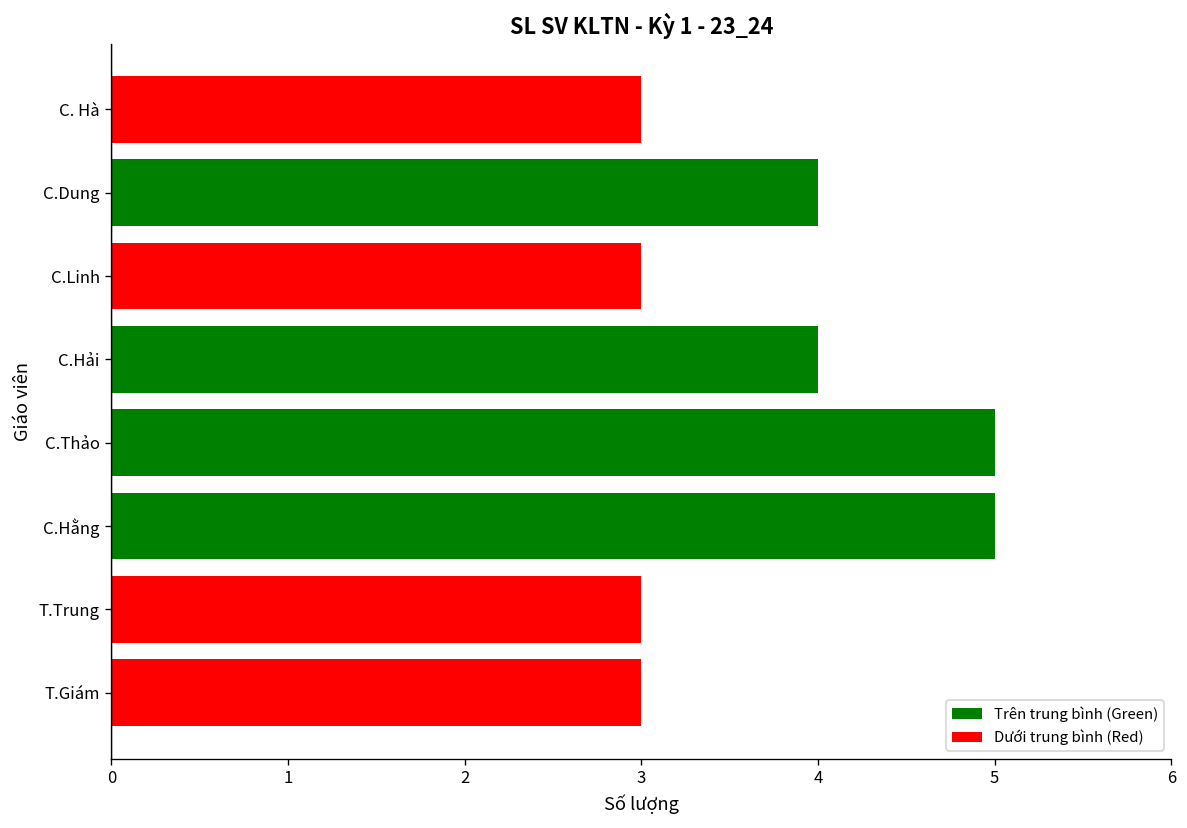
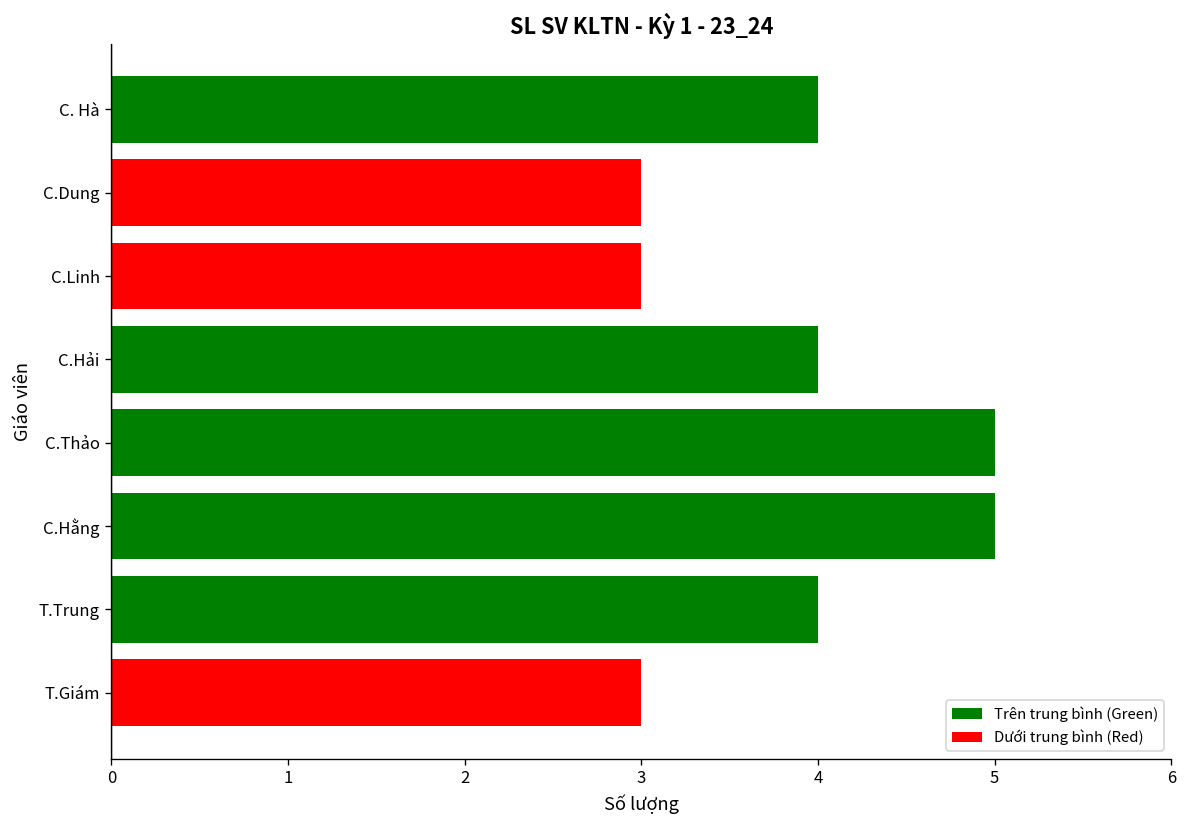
C. Hà: 3 -> 4
C.Dung: 4 -> 3
T.Trung: 3 -> 4
